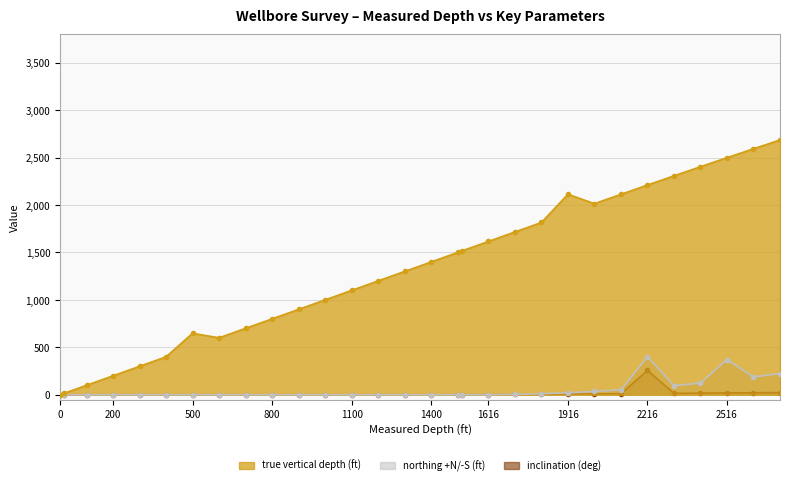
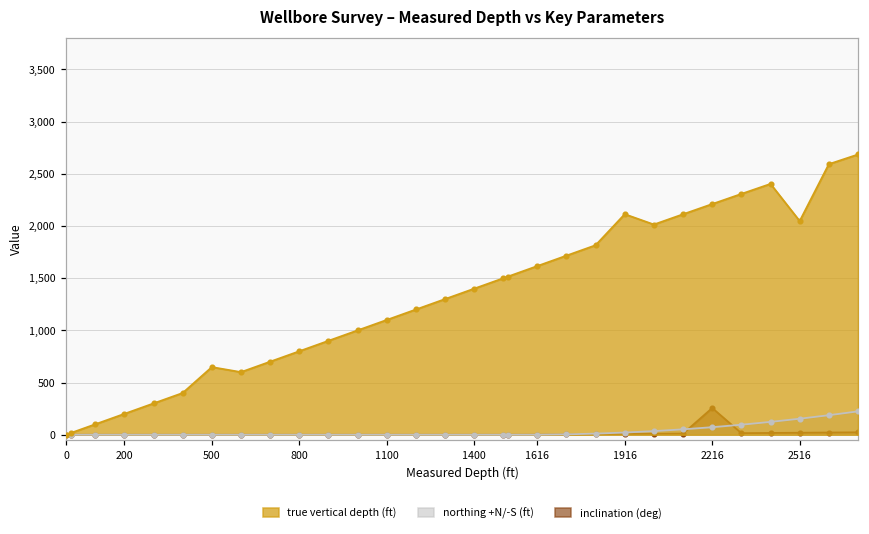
northing +N/-S (ft), 2216: 400 -> 100
true vertical depth (ft), 2516: 2,500 -> 2,000
northing +N/-S (ft), 2516: 400 -> 200
